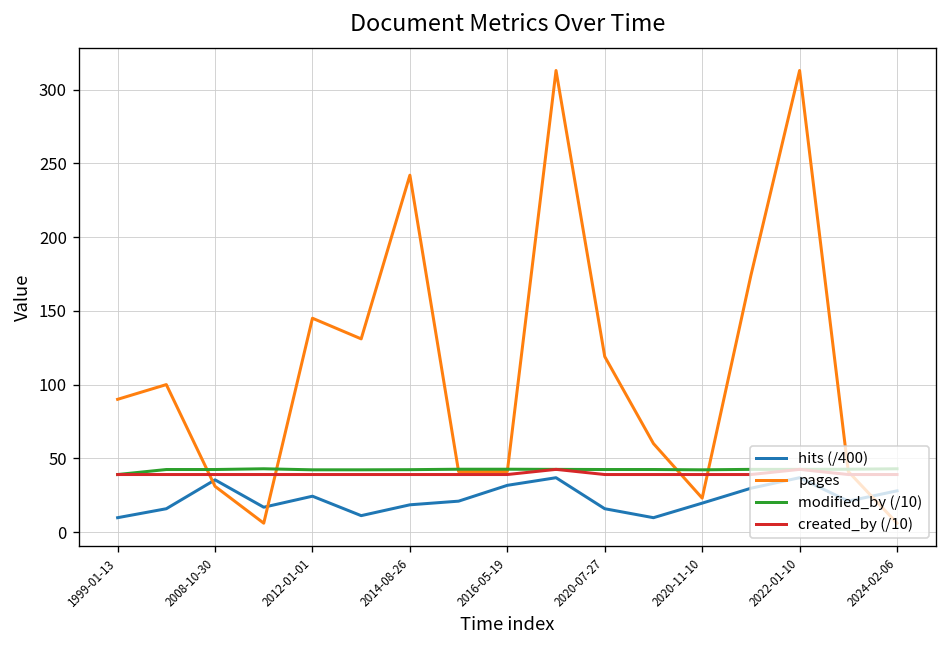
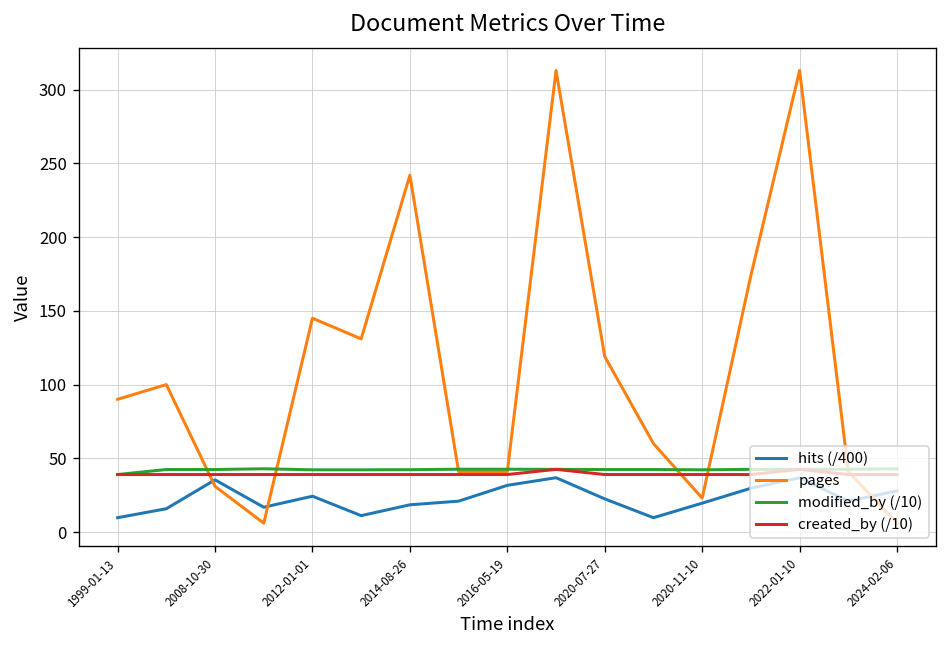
hits (/400), 2020-07-27: 16 -> 22
